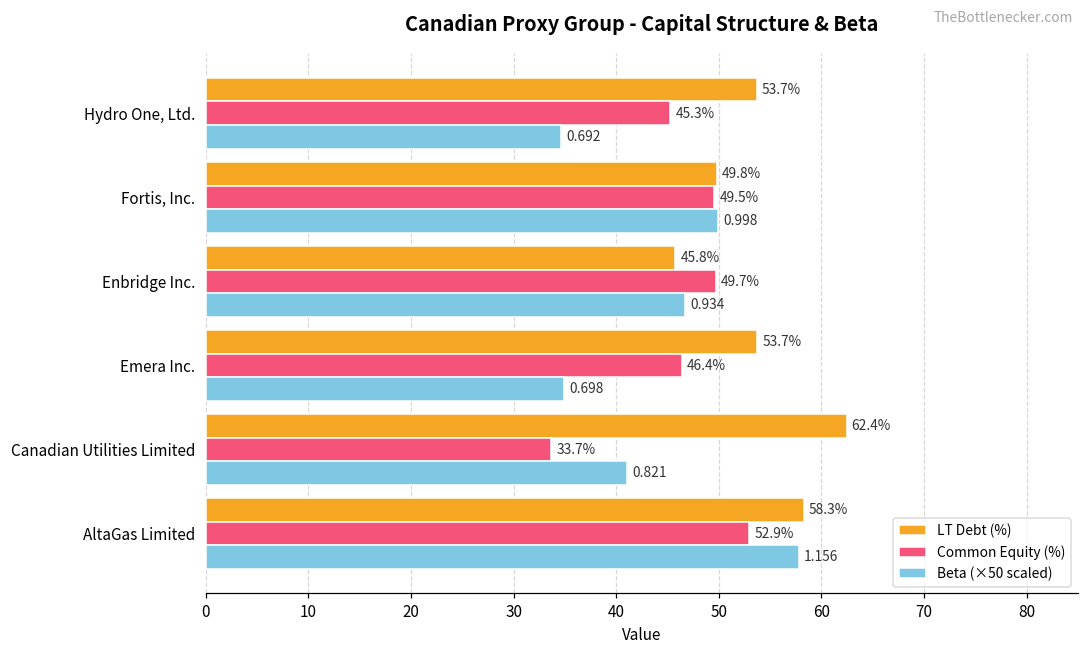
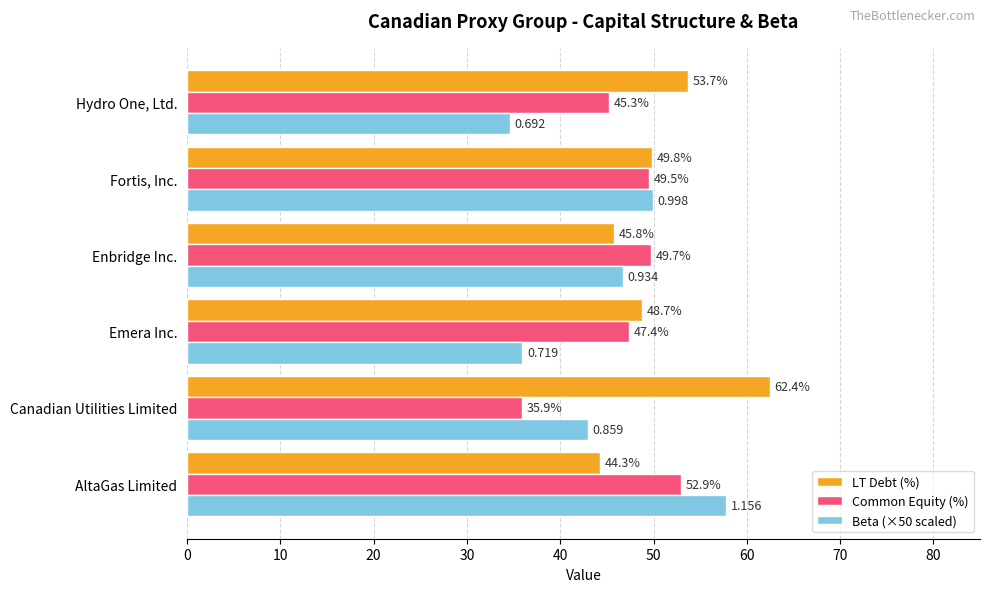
LT Debt (%), Emera Inc.: 53.7% -> 48.7%
Common Equity (%), Emera Inc.: 46.4% -> 47.4%
Beta (×50 scaled), Emera Inc.: 0.698 -> 0.719
Common Equity (%), Canadian Utilities Limited: 33.7% -> 35.9%
Beta (×50 scaled), Canadian Utilities Limited: 0.821 -> 0.859
LT Debt (%), AltaGas Limited: 58.3% -> 44.3%
